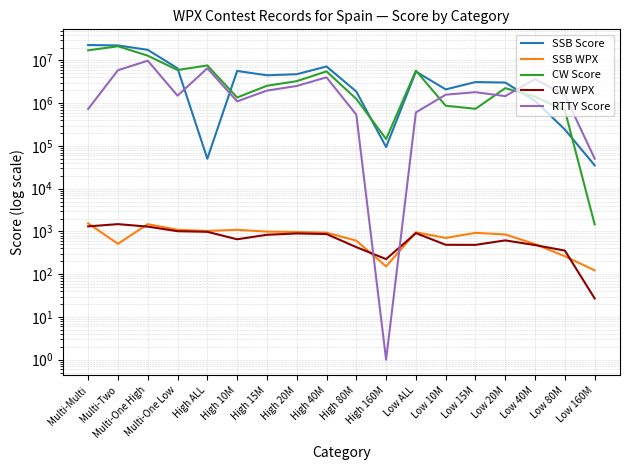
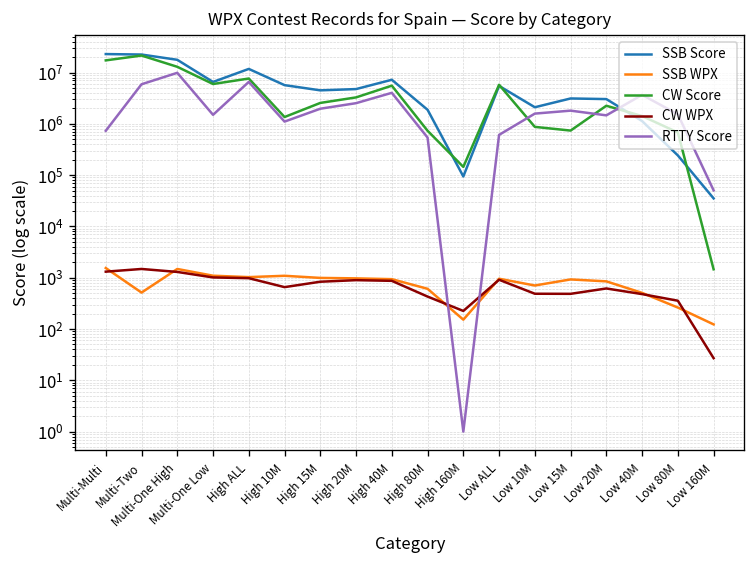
SSB Score, High ALL: 50000 -> 12000000
CW Score, High 80M: 1300000 -> 700000
